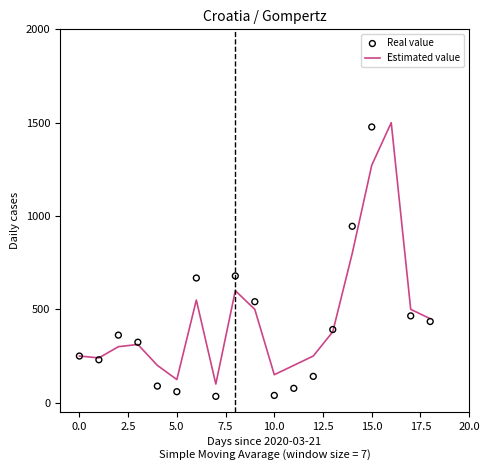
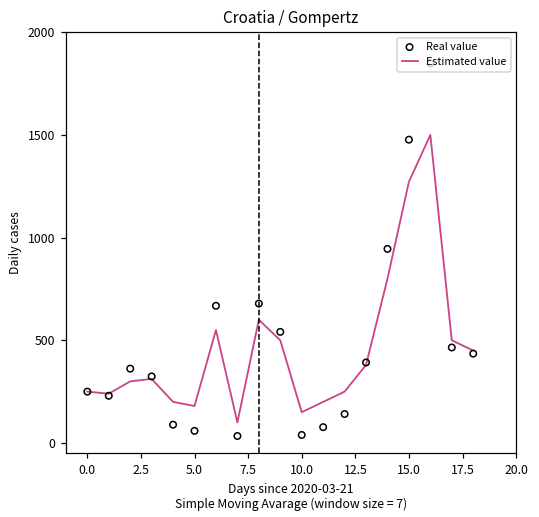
Estimated value, 5.0: 120 -> 180
